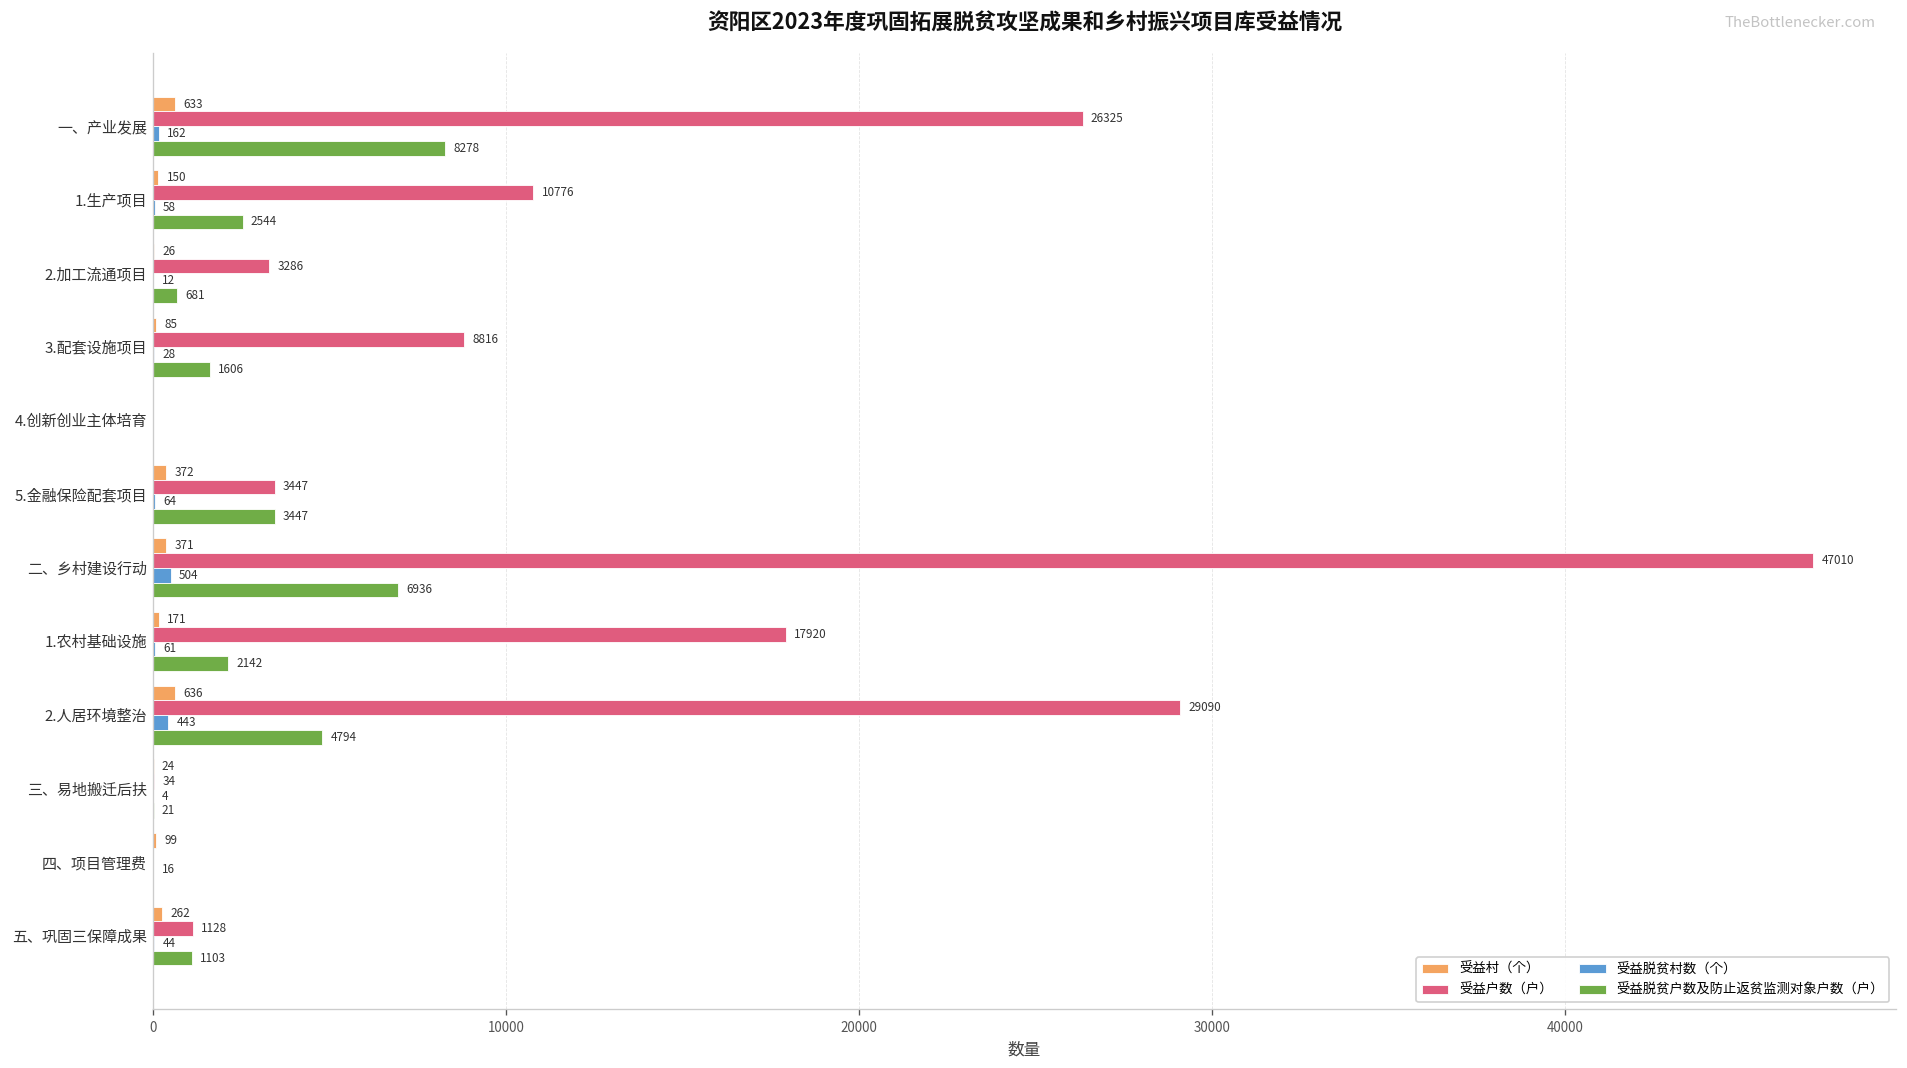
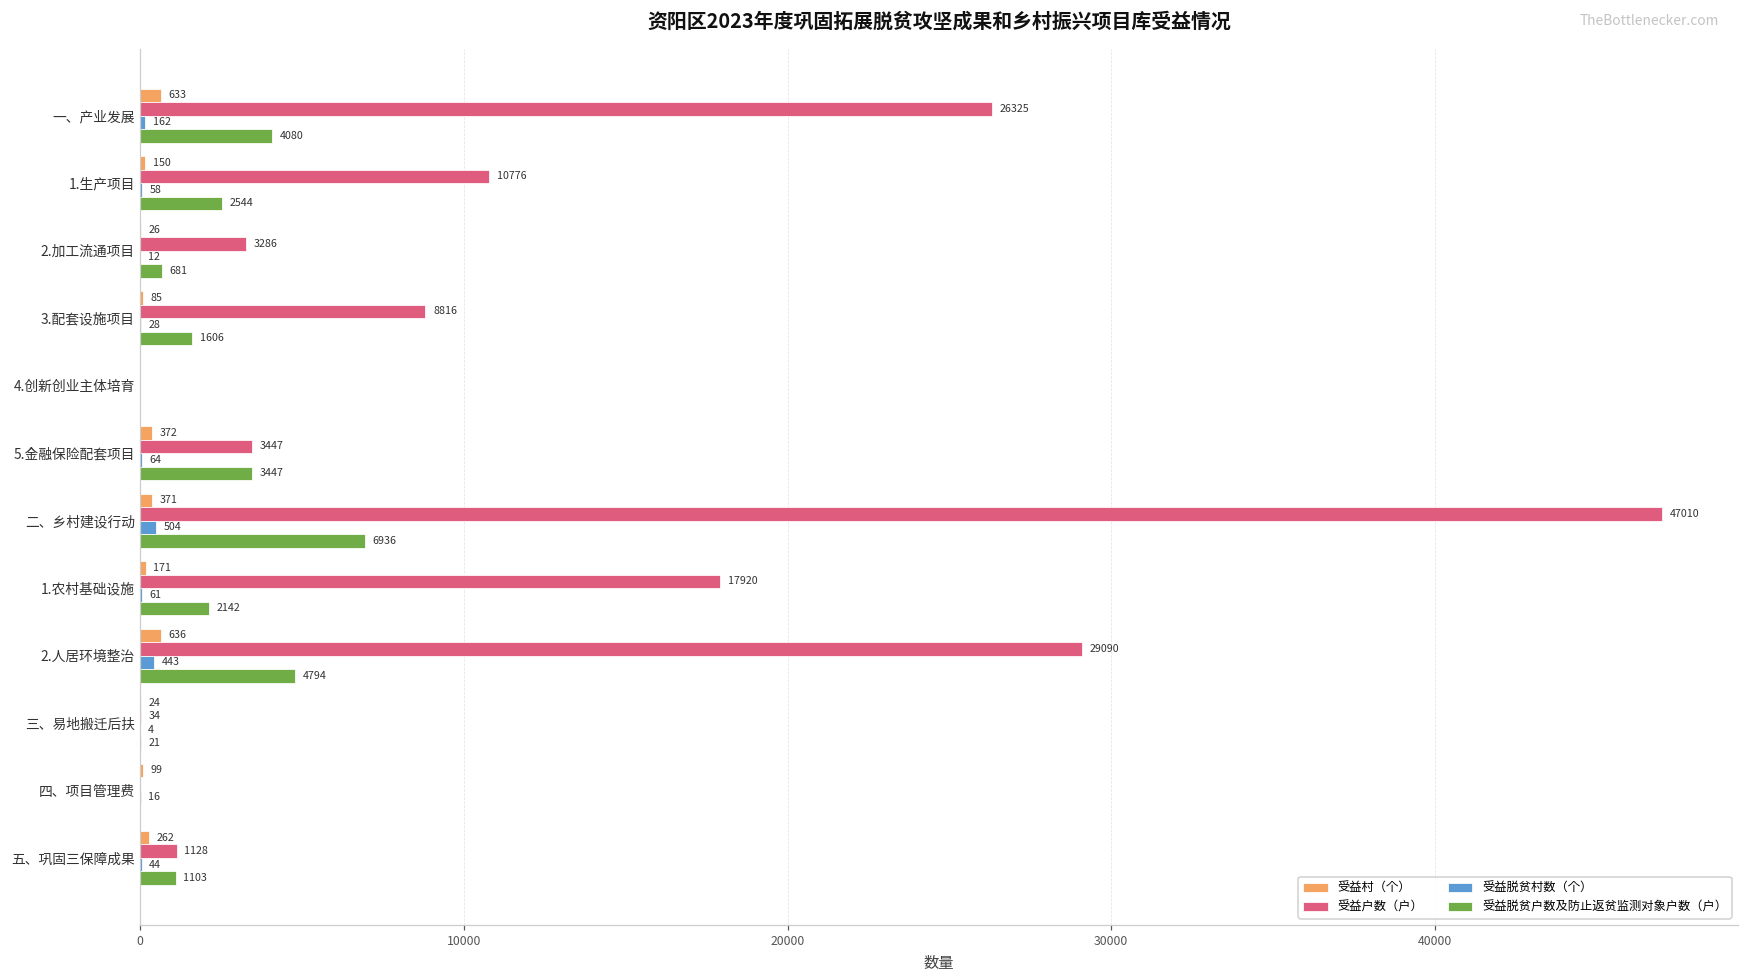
受益脱贫户数及防止返贫监测对象户数（户）, 一、产业发展: 8278 -> 4080
